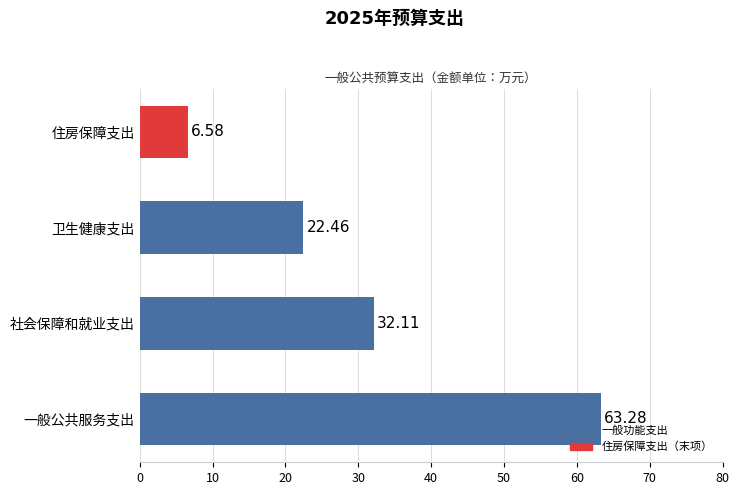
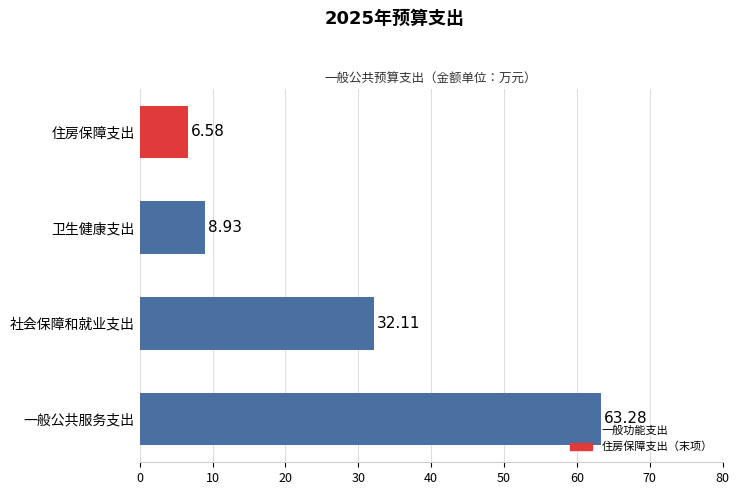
卫生健康支出: 22.46 -> 8.93
